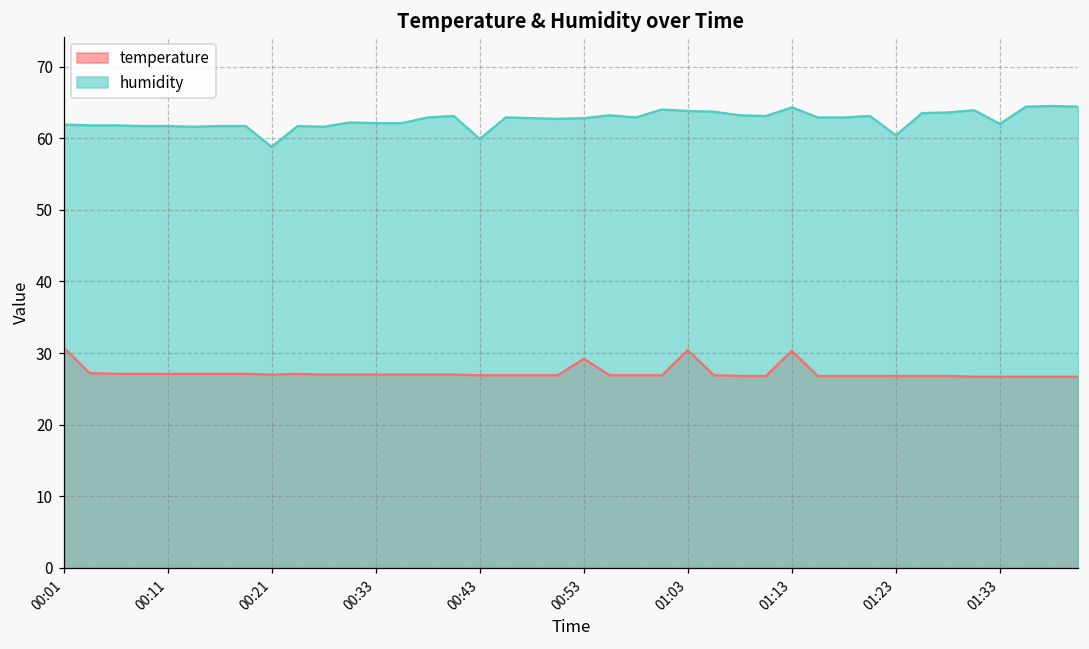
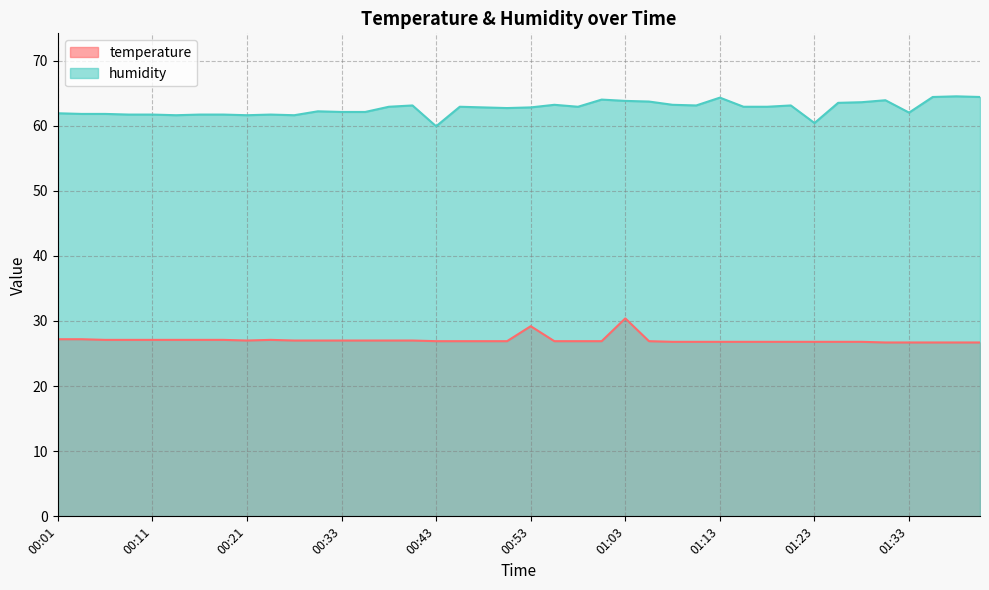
temperature, 00:01: 31 -> 27
humidity, 00:21: 59 -> 62
temperature, 01:13: 30 -> 27
